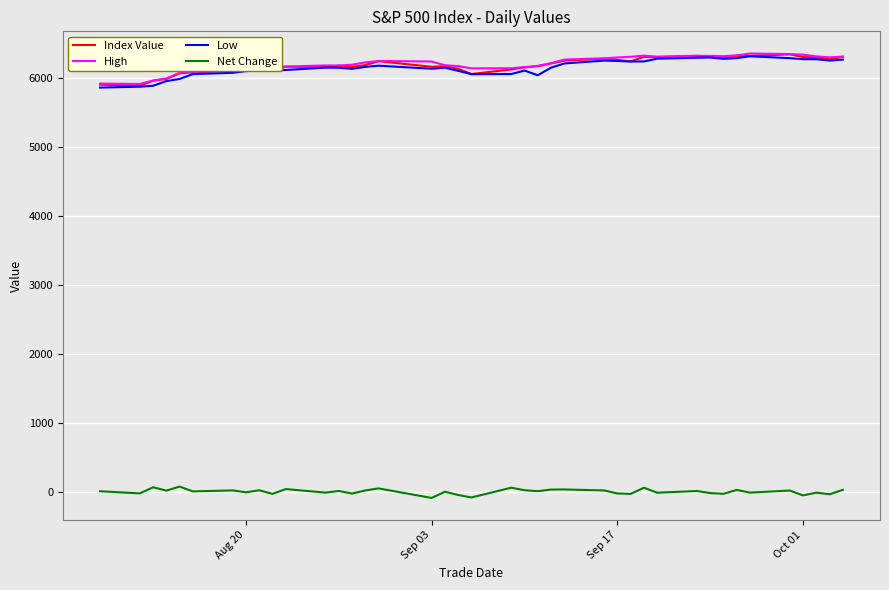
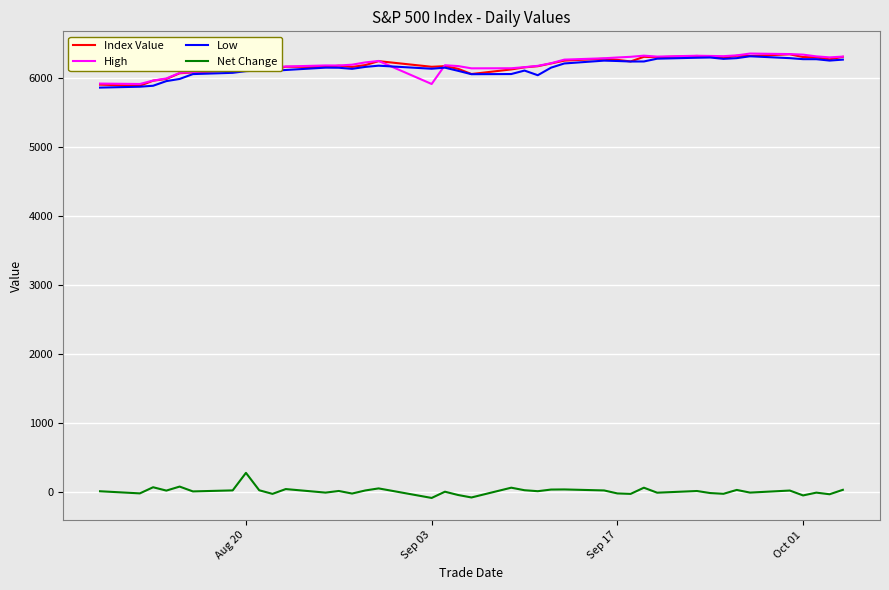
Net Change, Aug 20: 0 -> 300
High, Sep 03: 6200 -> 5900
